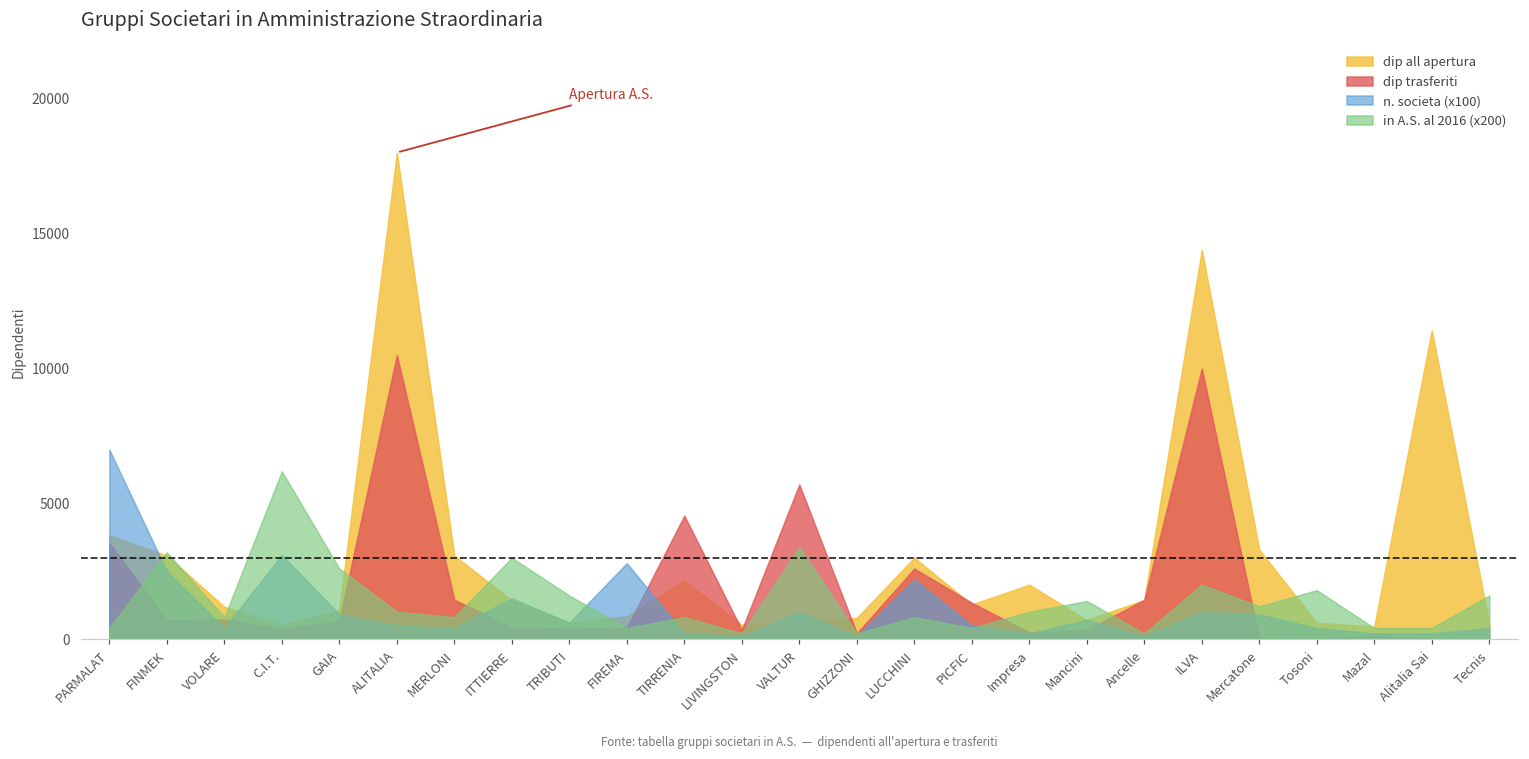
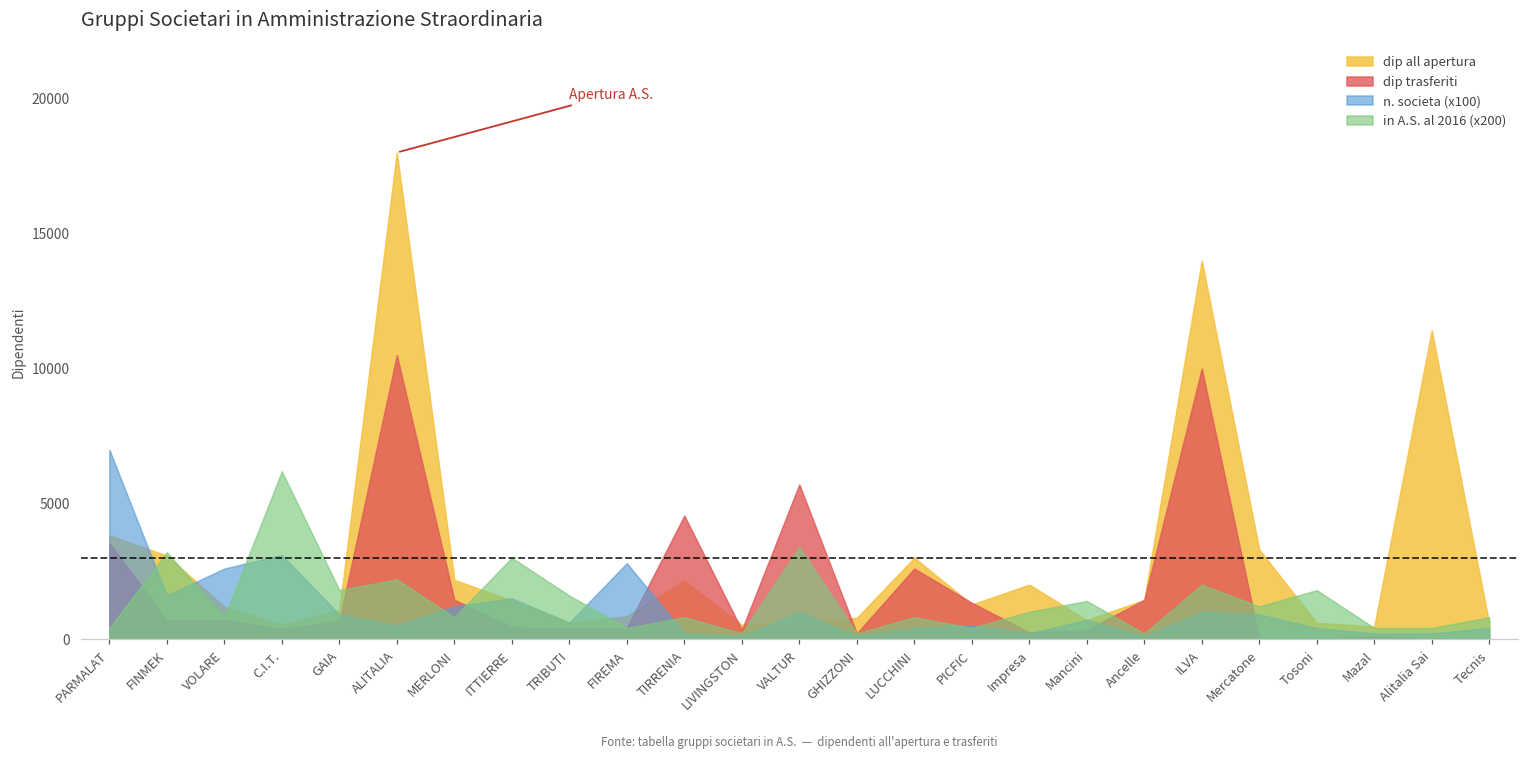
n. societa (x100), FINMEK: 2500 -> 1600
n. societa (x100), VOLARE: 400 -> 2600
in A.S. al 2016 (x200), GAIA: 2600 -> 1800
in A.S. al 2016 (x200), ALITALIA: 1000 -> 2200
dip all apertura, MERLONI: 3100 -> 2200
n. societa (x100), MERLONI: 400 -> 1200
n. societa (x100), LUCCHINI: 2200 -> 400
dip all apertura, ILVA: 14400 -> 14000
in A.S. al 2016 (x200), Tecnis: 1600 -> 800
